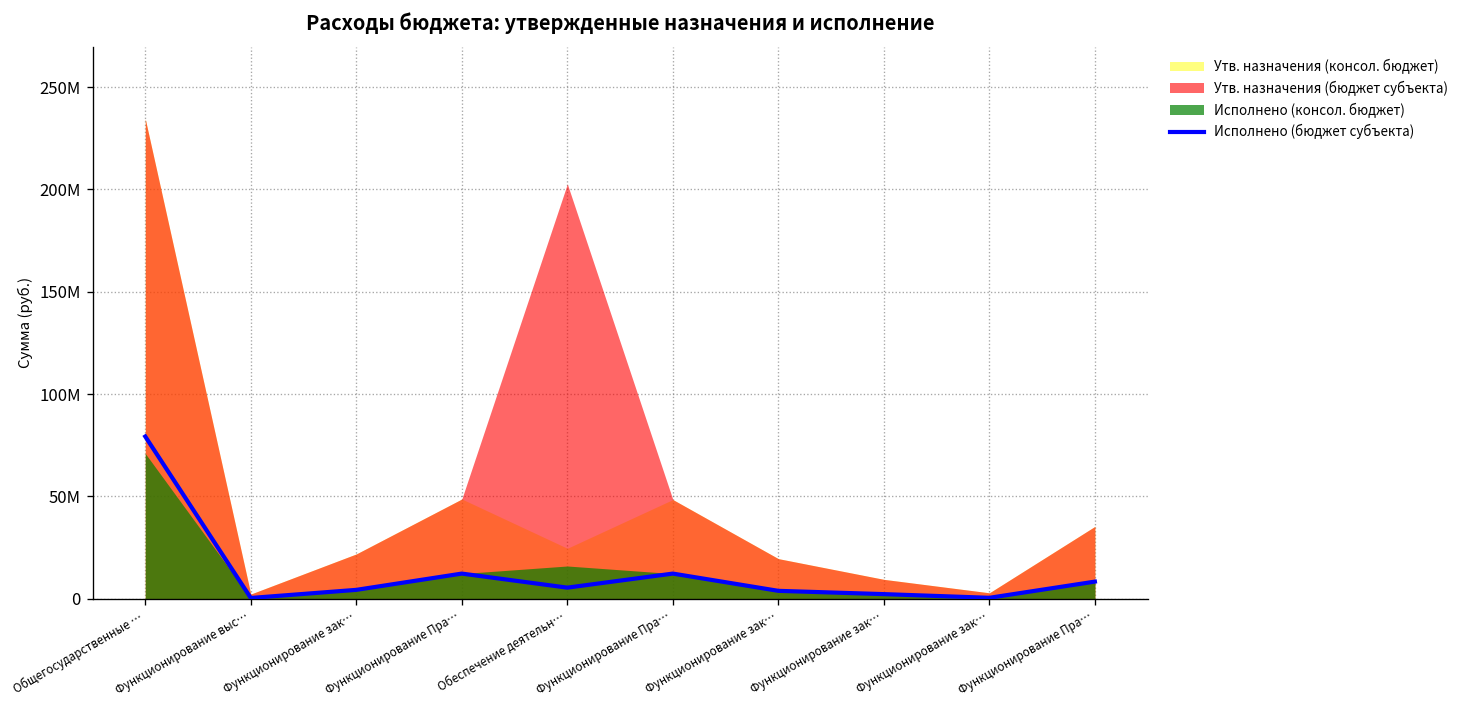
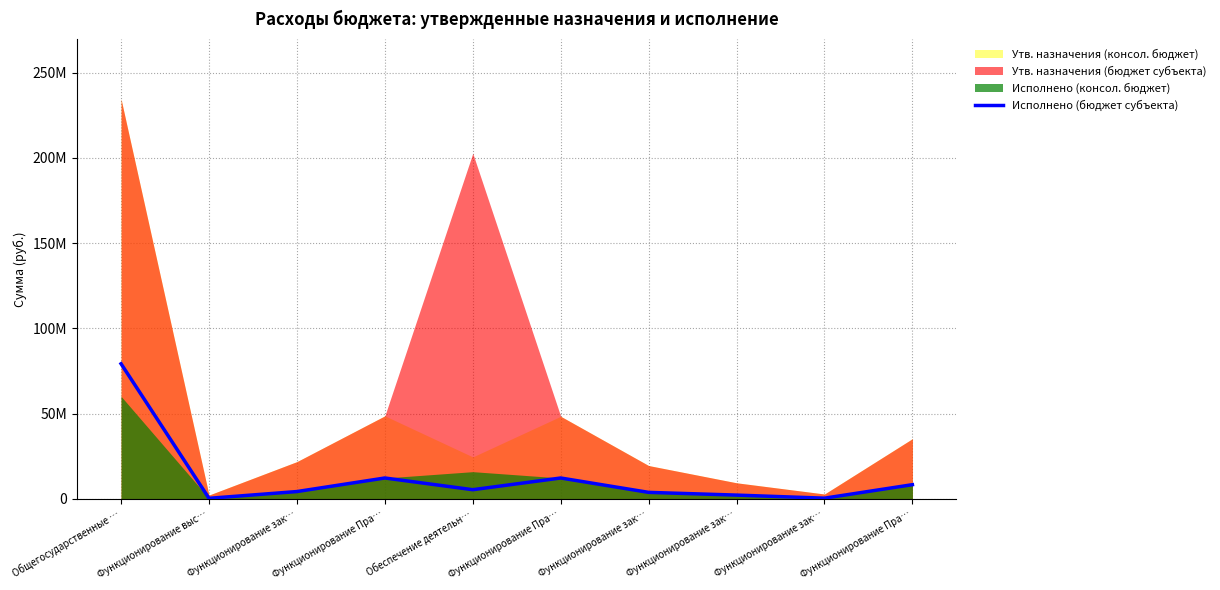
Исполнено (консол. бюджет), Общегосударственные …: 71000000 -> 60000000
